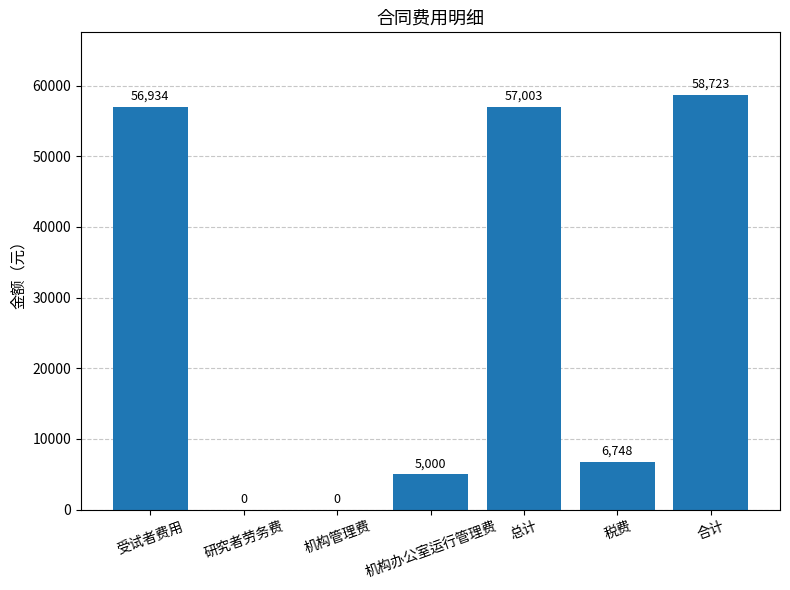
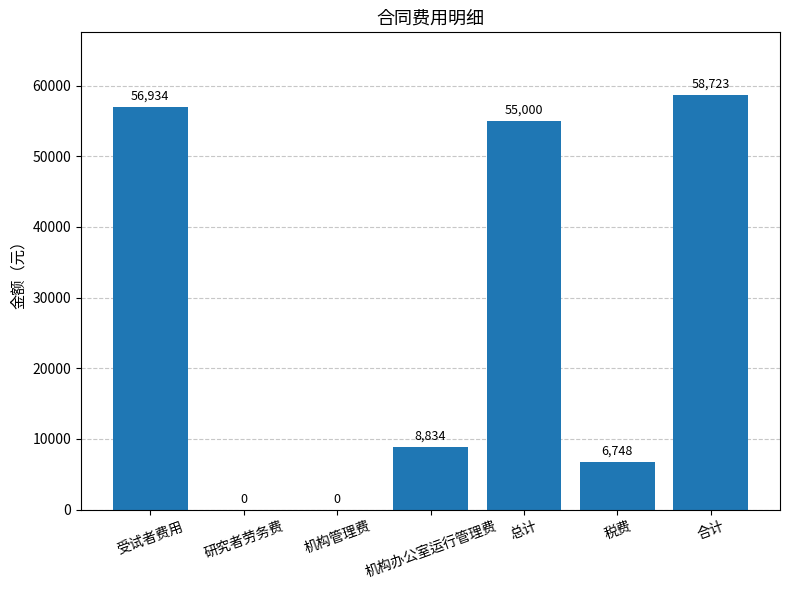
机构办公室运行管理费: 5,000 -> 8,834
总计: 57,003 -> 55,000
